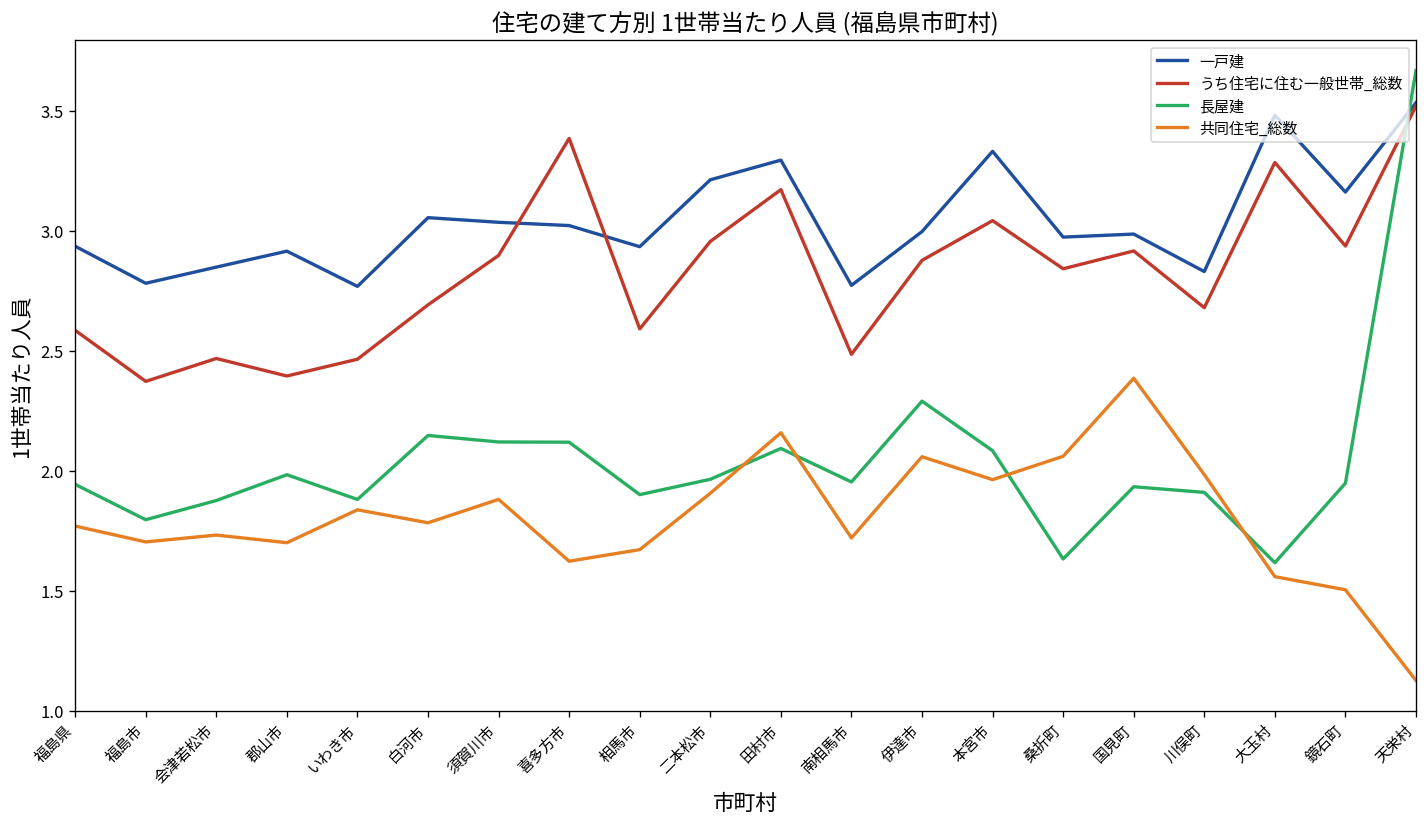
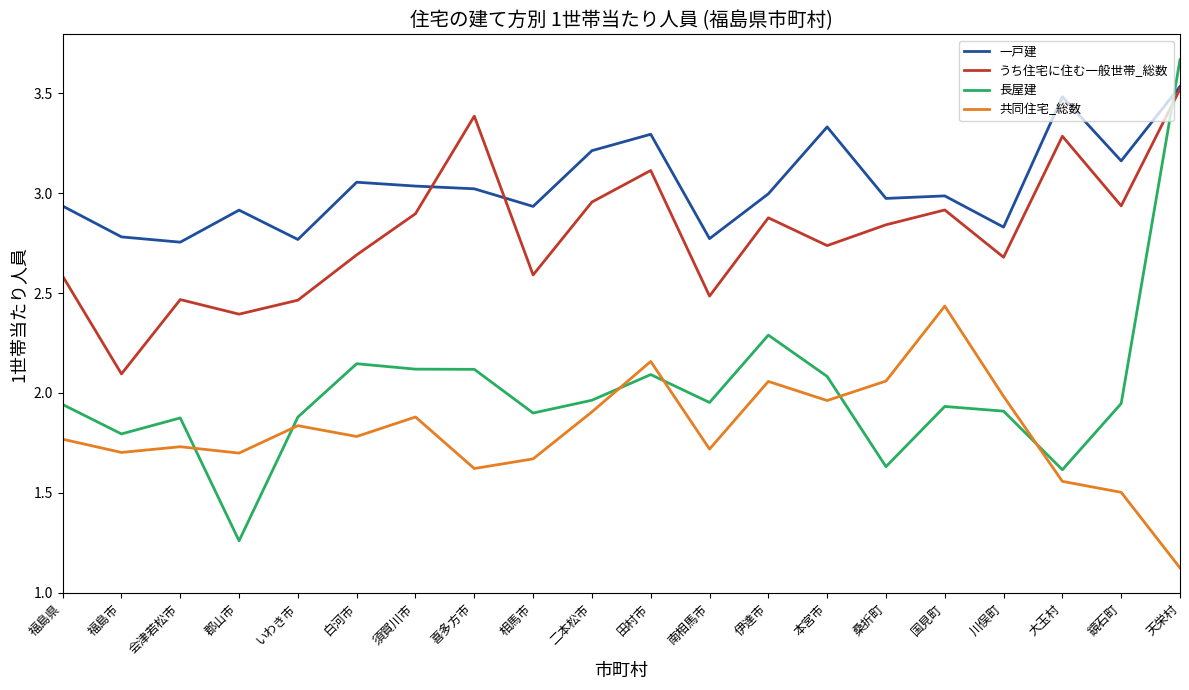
うち住宅に住む一般世帯_総数, 福島市: 2.37 -> 2.10
一戸建, 会津若松市: 2.85 -> 2.75
長屋建, 郡山市: 1.98 -> 1.26
うち住宅に住む一般世帯_総数, 田村市: 3.17 -> 3.11
うち住宅に住む一般世帯_総数, 本宮市: 3.04 -> 2.74
共同住宅_総数, 国見町: 2.38 -> 2.43
